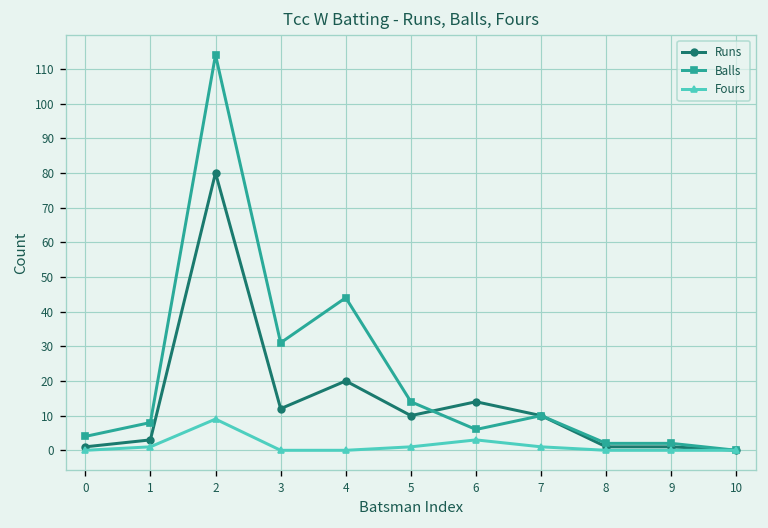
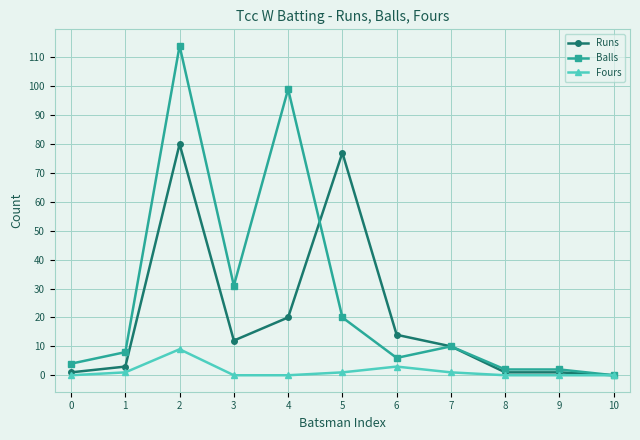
Balls, 4: 44 -> 99
Runs, 5: 10 -> 77
Balls, 5: 14 -> 20
